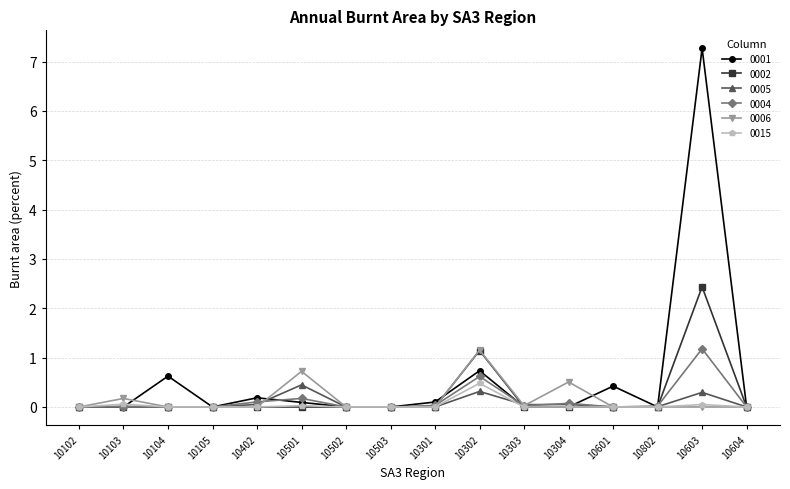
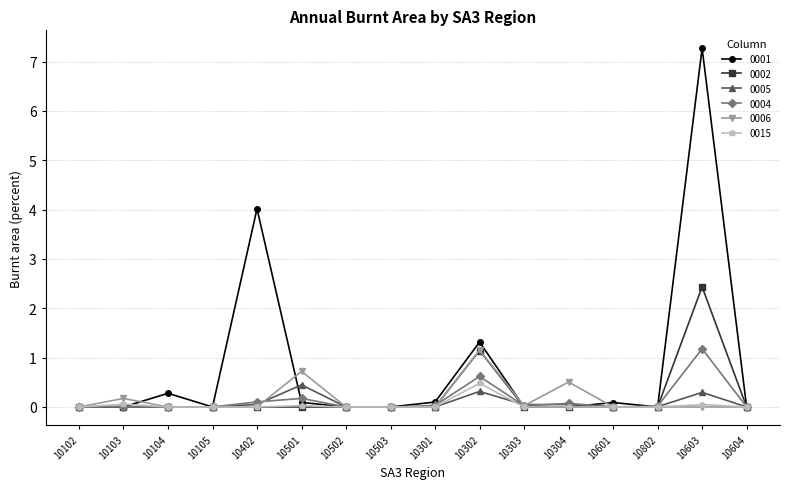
0001, 10104: 0.6 -> 0.3
0001, 10402: 0.2 -> 4.0
0001, 10302: 0.7 -> 1.3
0001, 10601: 0.4 -> 0.1
